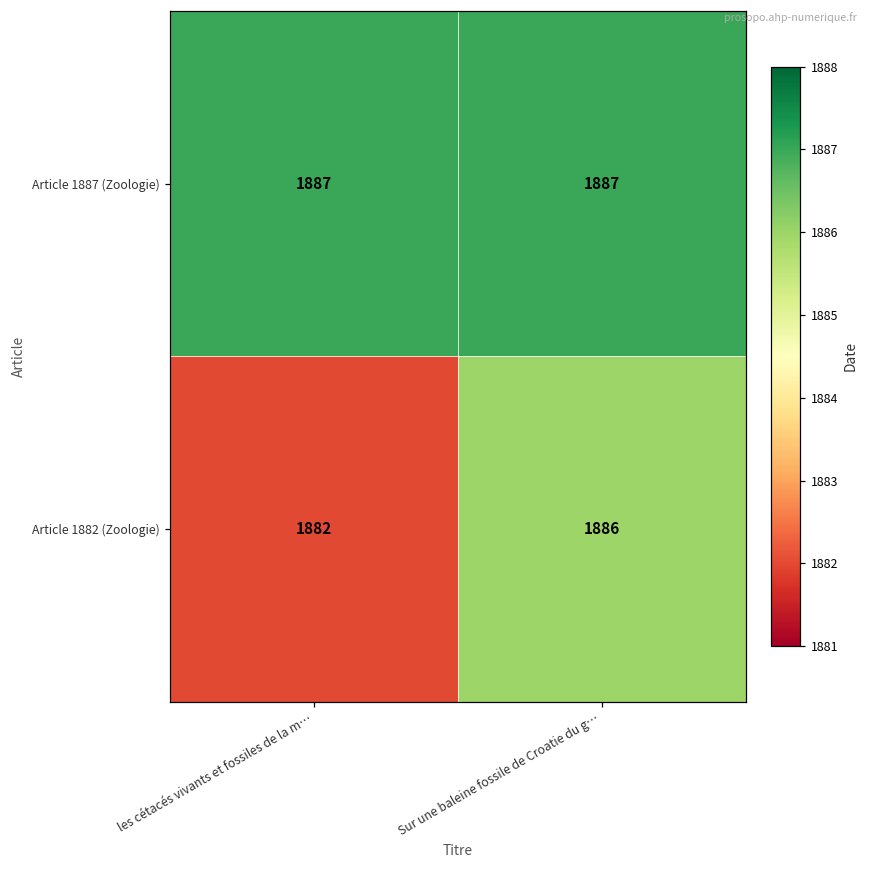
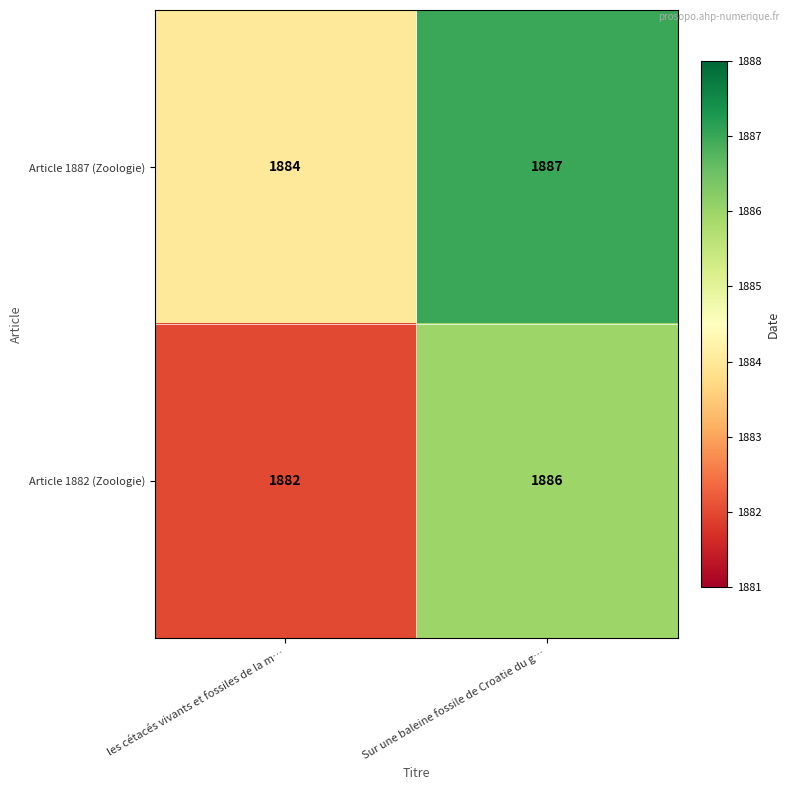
Article 1887 (Zoologie), les cétacés vivants et fossiles de la m…: 1887 -> 1884
